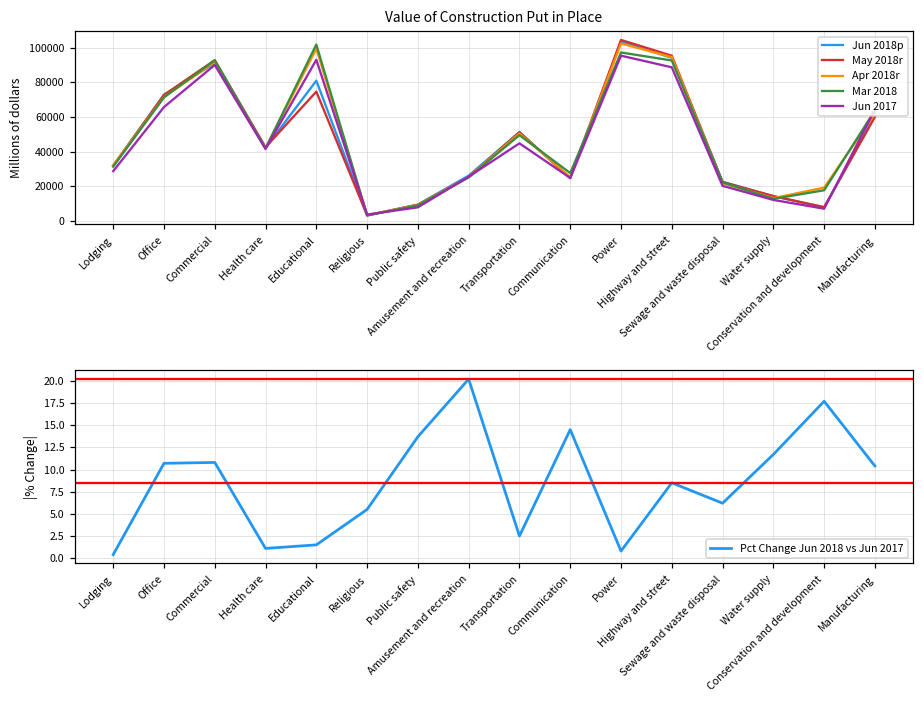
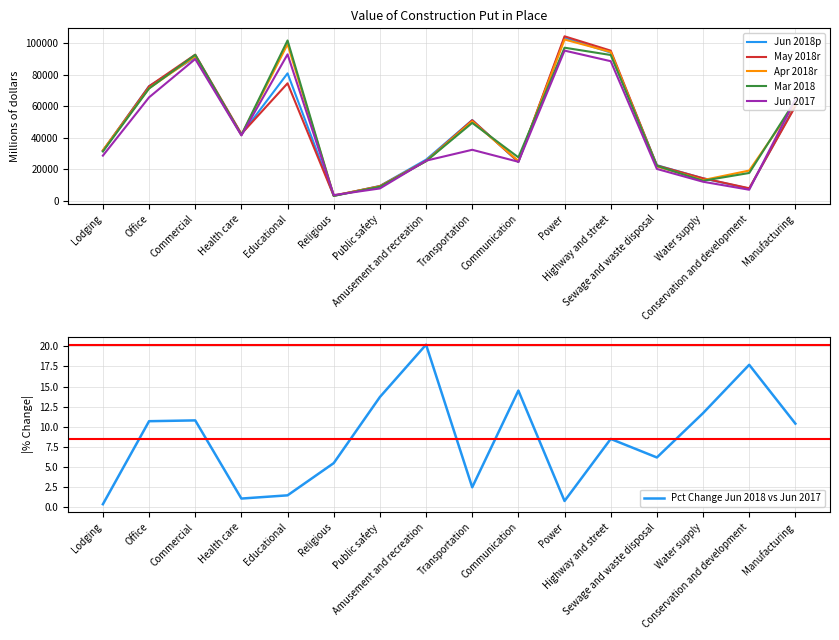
Value of Construction Put in Place, Jun 2017, Transportation: 45000 -> 32000
